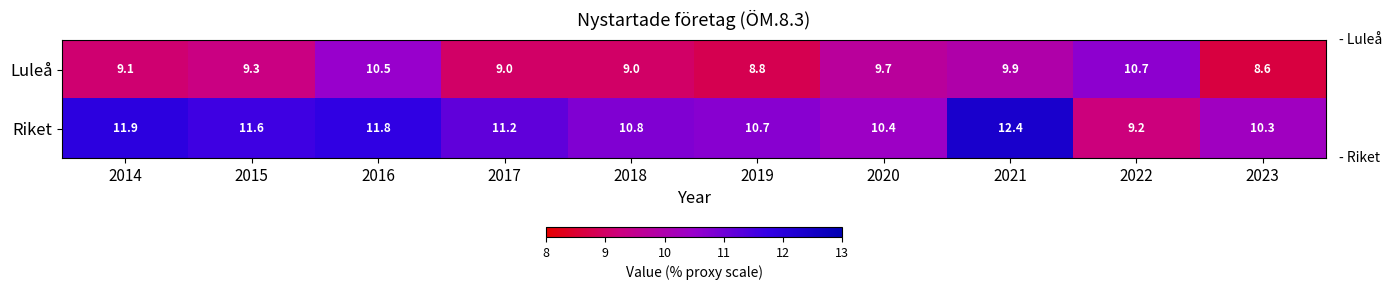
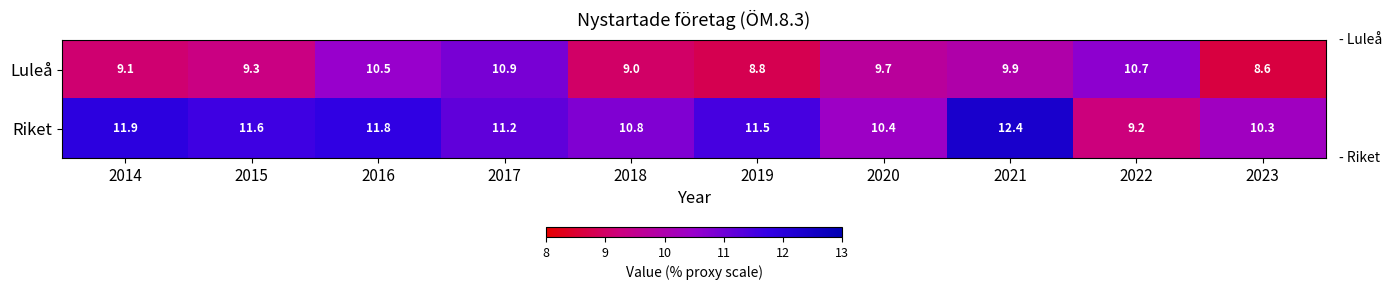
Luleå, 2017: 9.0 -> 10.9
Riket, 2019: 10.7 -> 11.5
